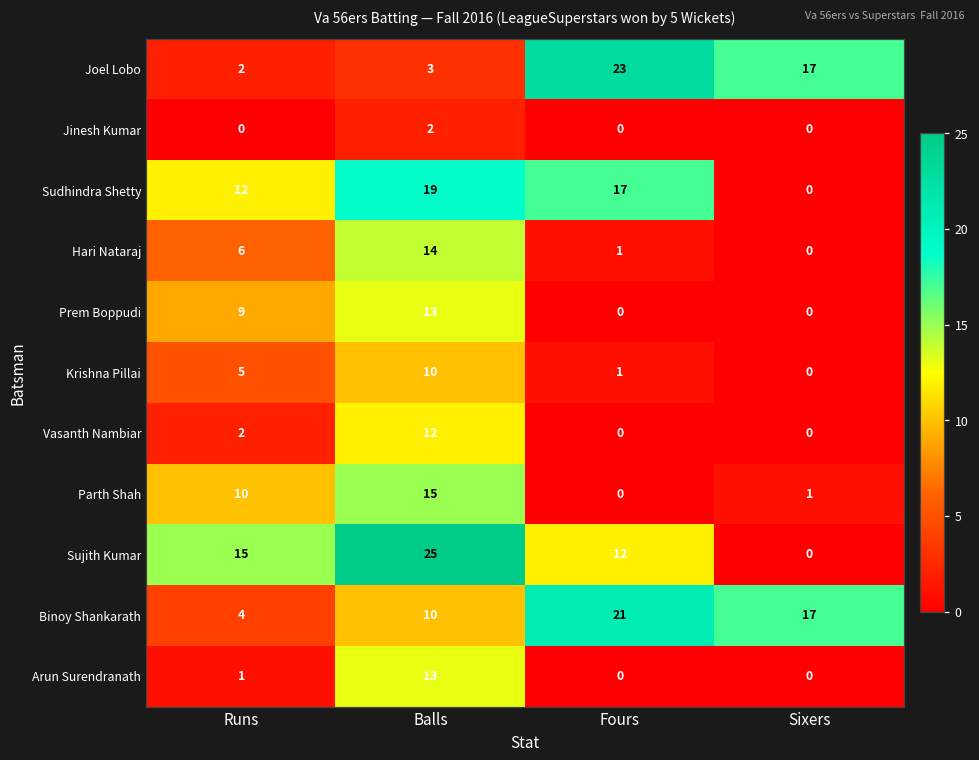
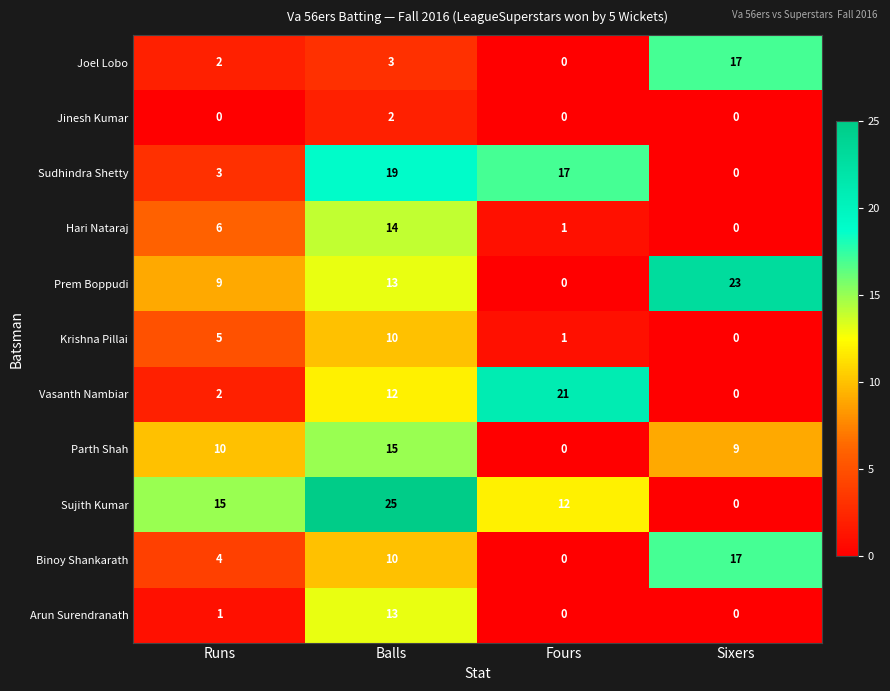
Joel Lobo, Fours: 23 -> 0
Sudhindra Shetty, Runs: 12 -> 3
Prem Boppudi, Sixers: 0 -> 23
Vasanth Nambiar, Fours: 0 -> 21
Parth Shah, Sixers: 1 -> 9
Binoy Shankarath, Fours: 21 -> 0
